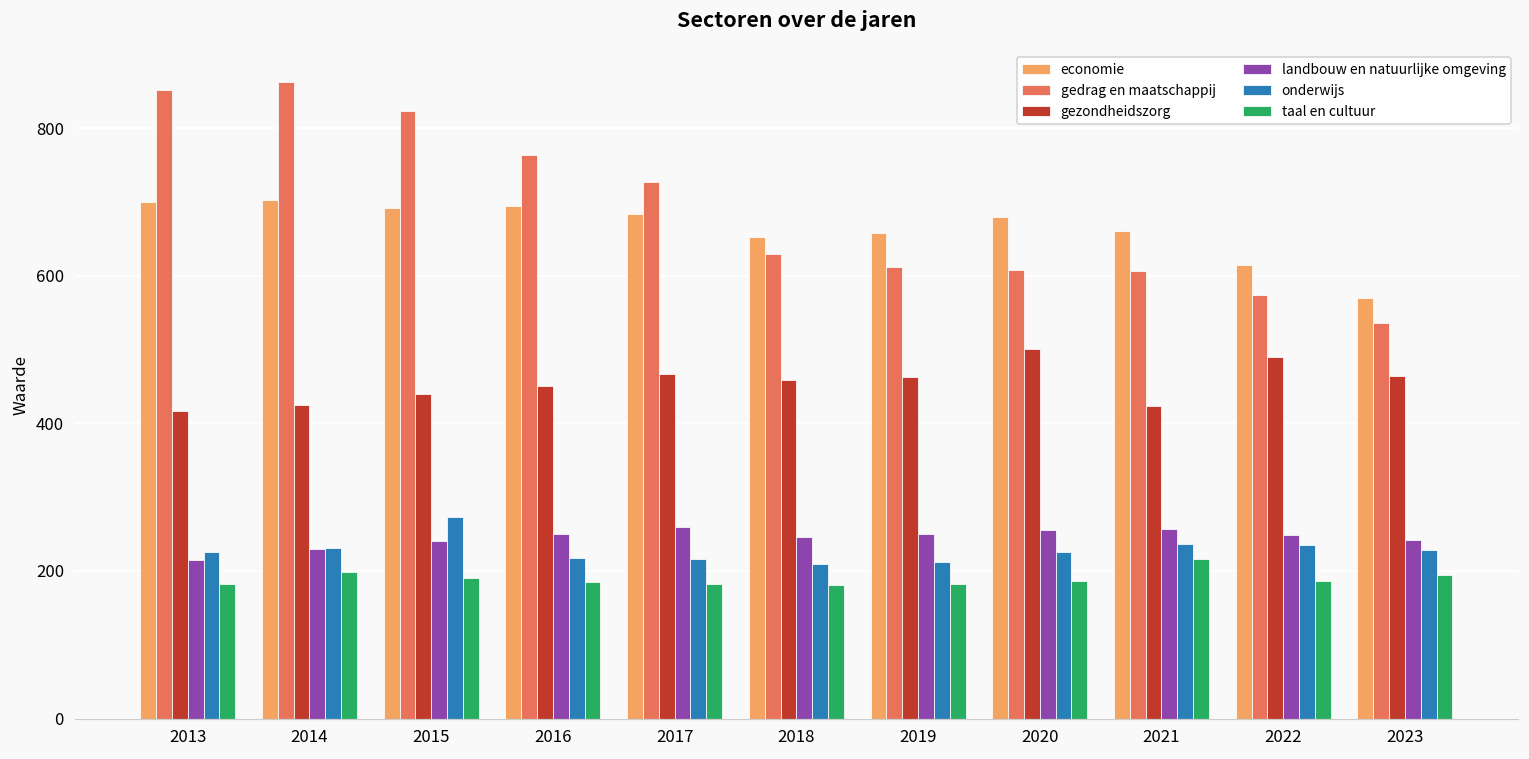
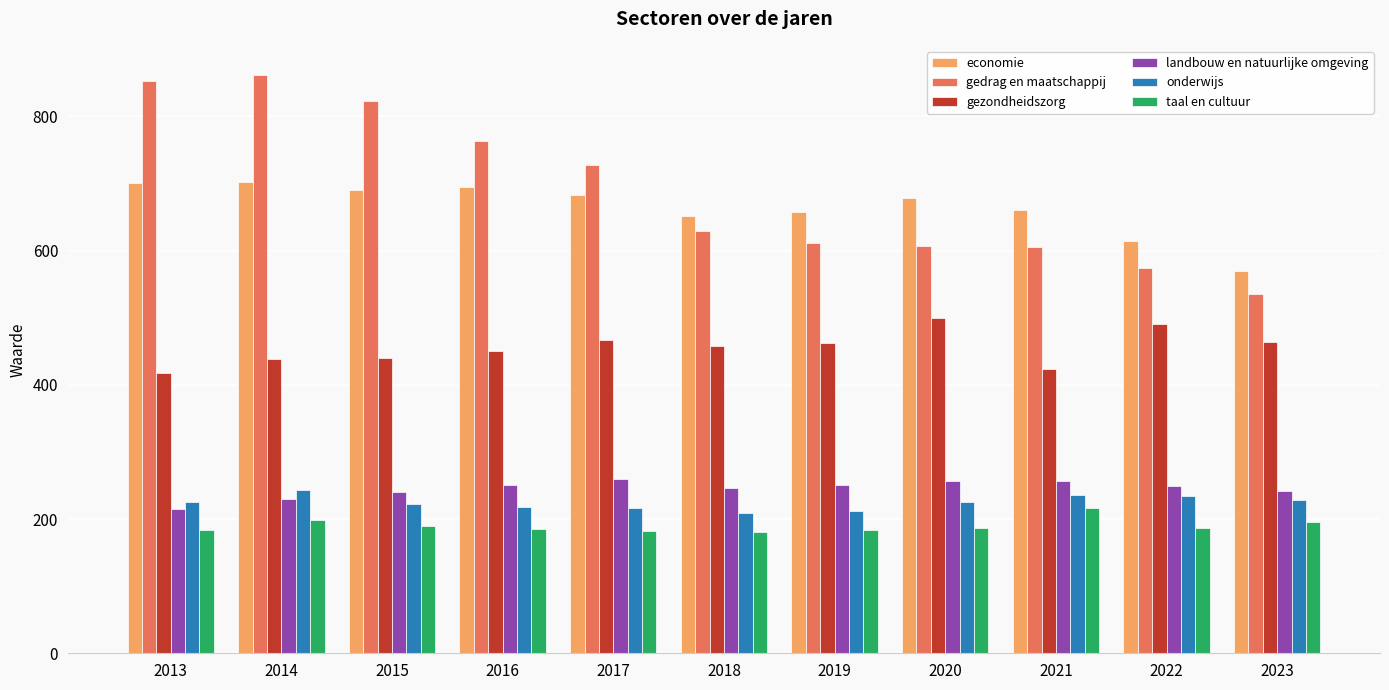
gezondheidszorg, 2014: 430 -> 440
onderwijs, 2014: 230 -> 240
onderwijs, 2015: 270 -> 220
